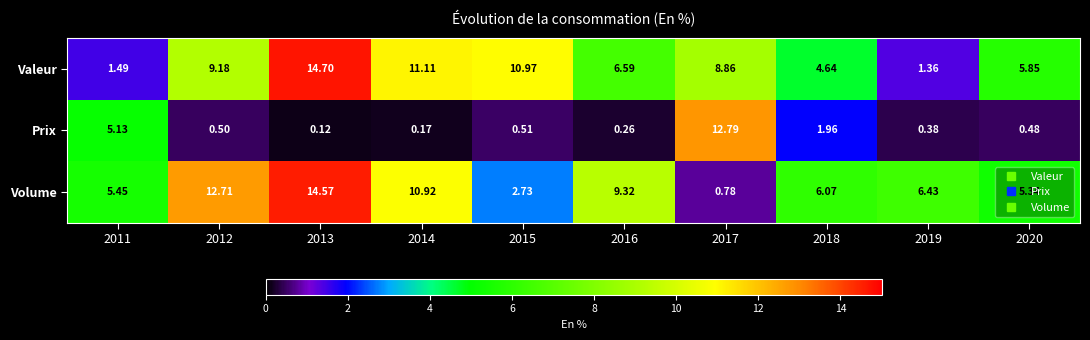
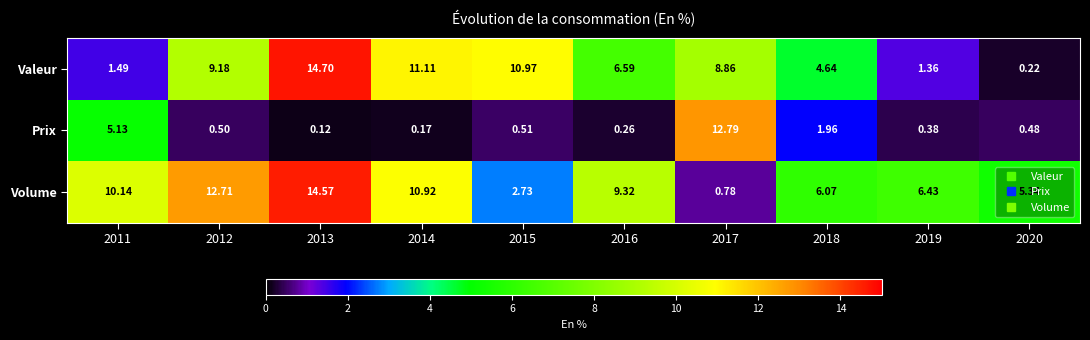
Valeur, 2020: 5.85 -> 0.22
Volume, 2011: 5.45 -> 10.14
